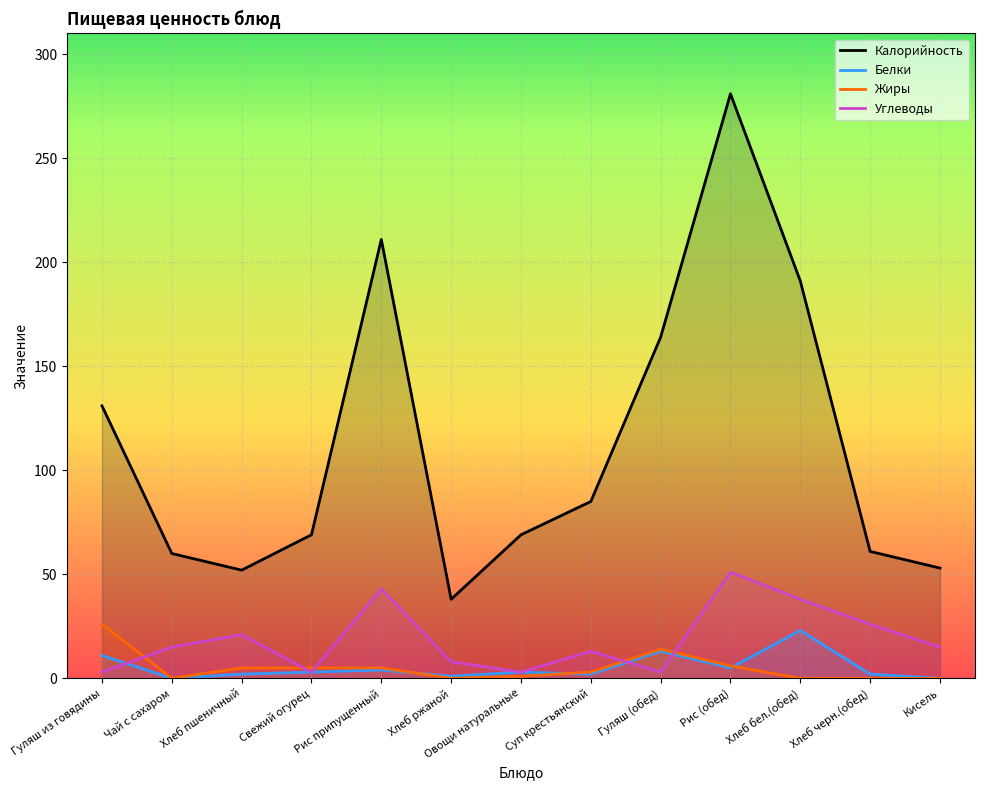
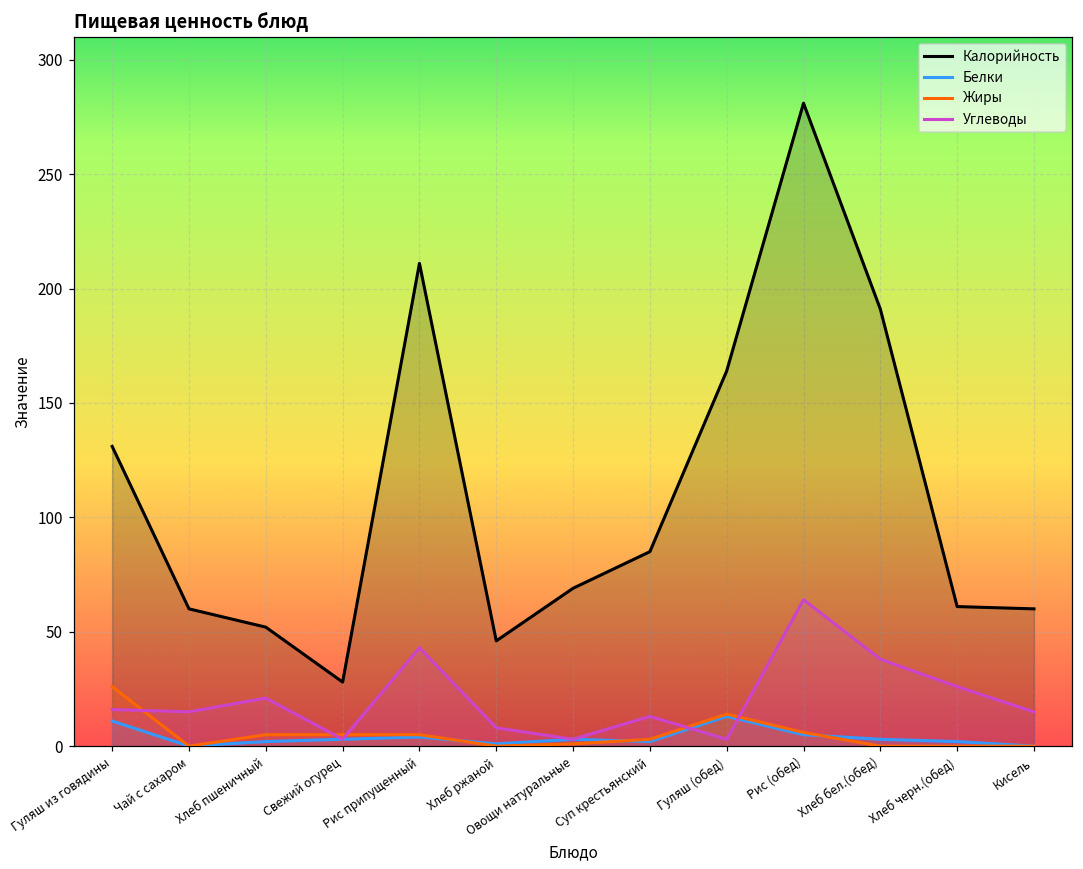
Углеводы, Гуляш из говядины: 3 -> 16
Калорийность, Свежий огурец: 69 -> 28
Калорийность, Хлеб ржаной: 38 -> 46
Углеводы, Рис (обед): 51 -> 64
Белки, Хлеб бел.(обед): 23 -> 3
Калорийность, Кисель: 53 -> 60
